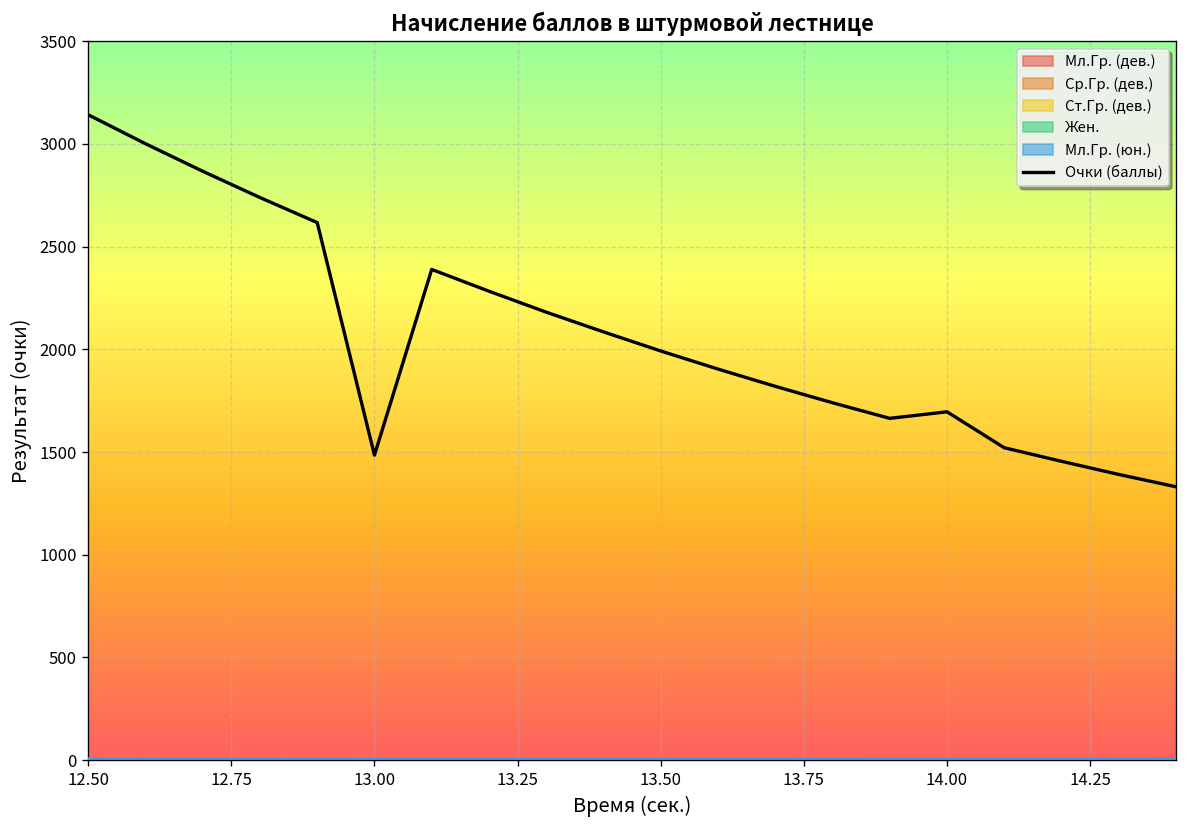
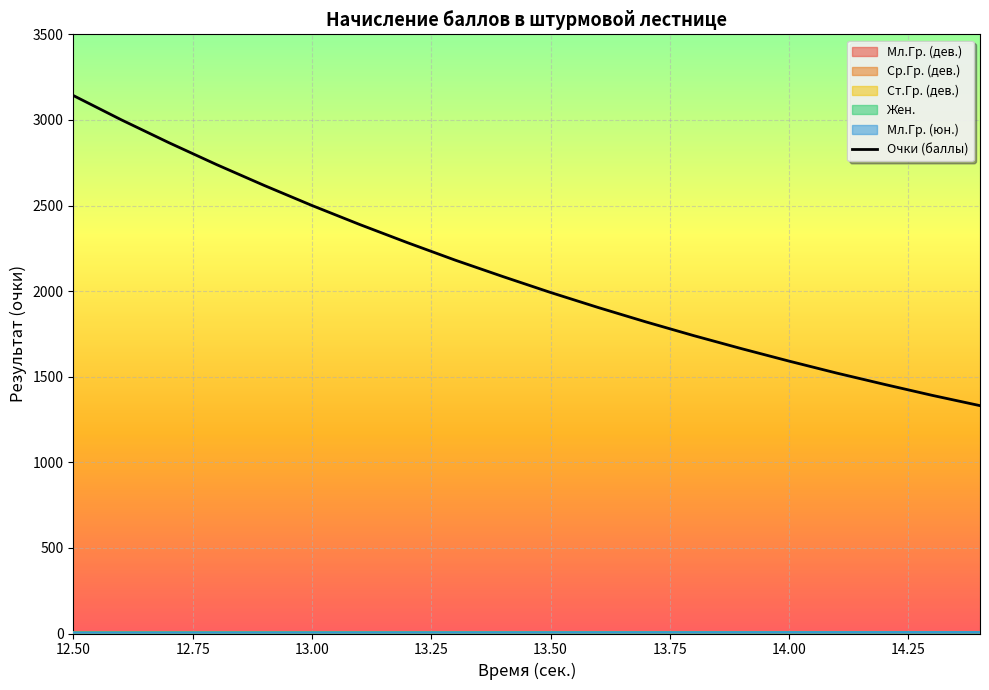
Очки (баллы), 13.00: 1490 -> 2500
Очки (баллы), 14.00: 1700 -> 1590
